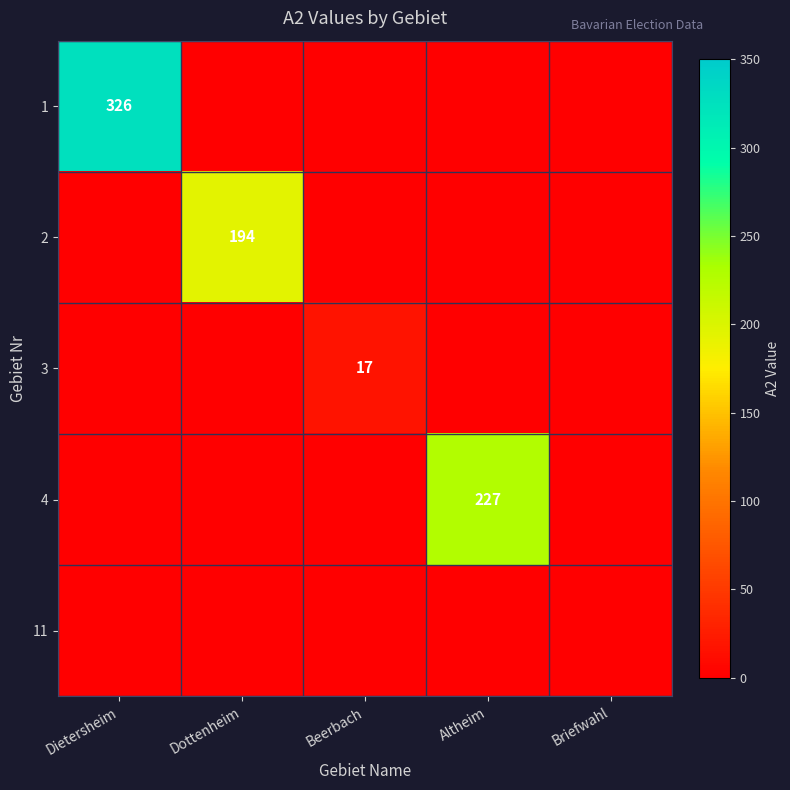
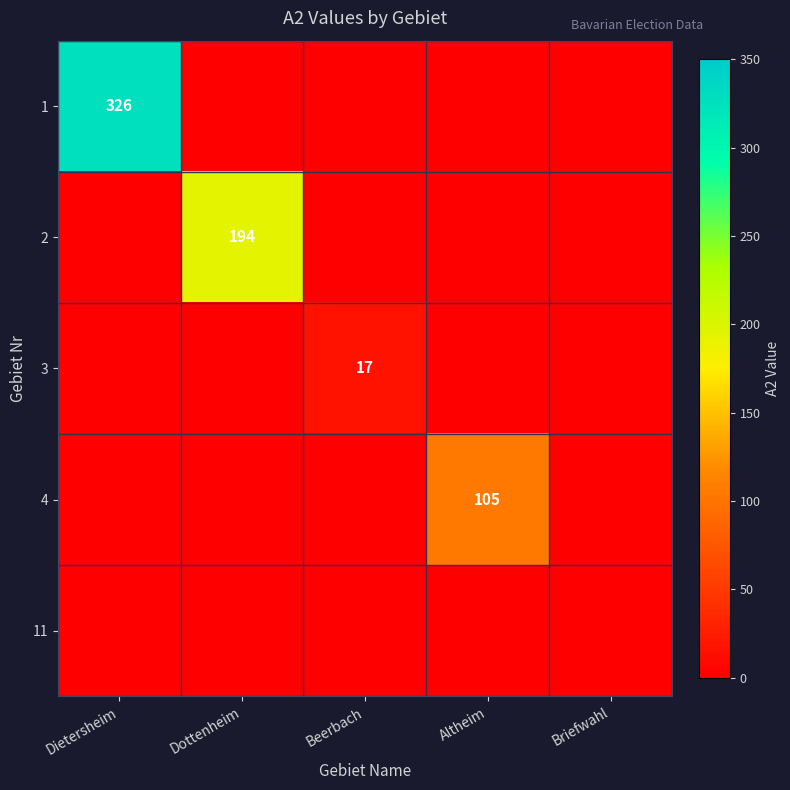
4, Altheim: 227 -> 105
